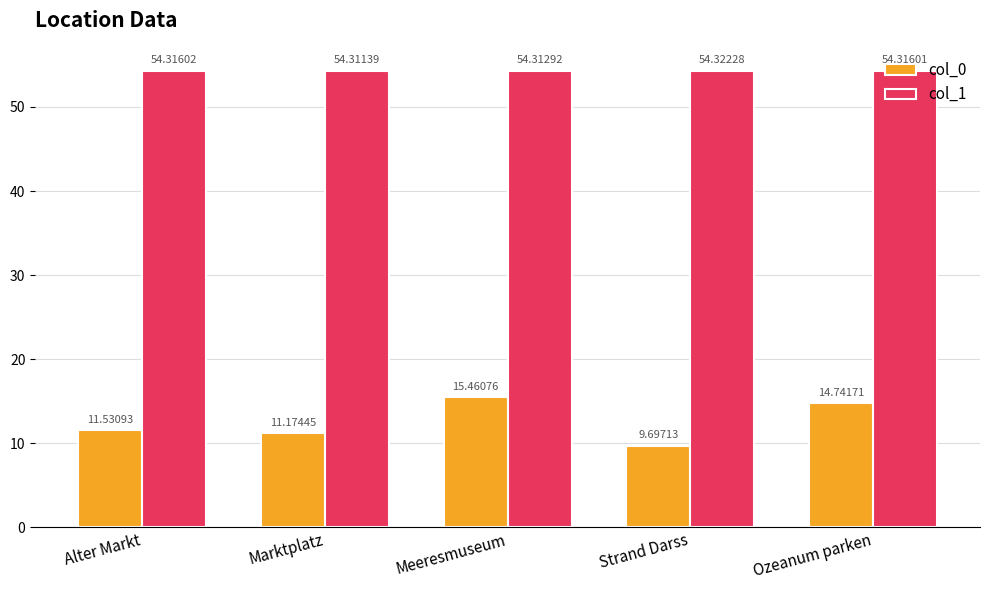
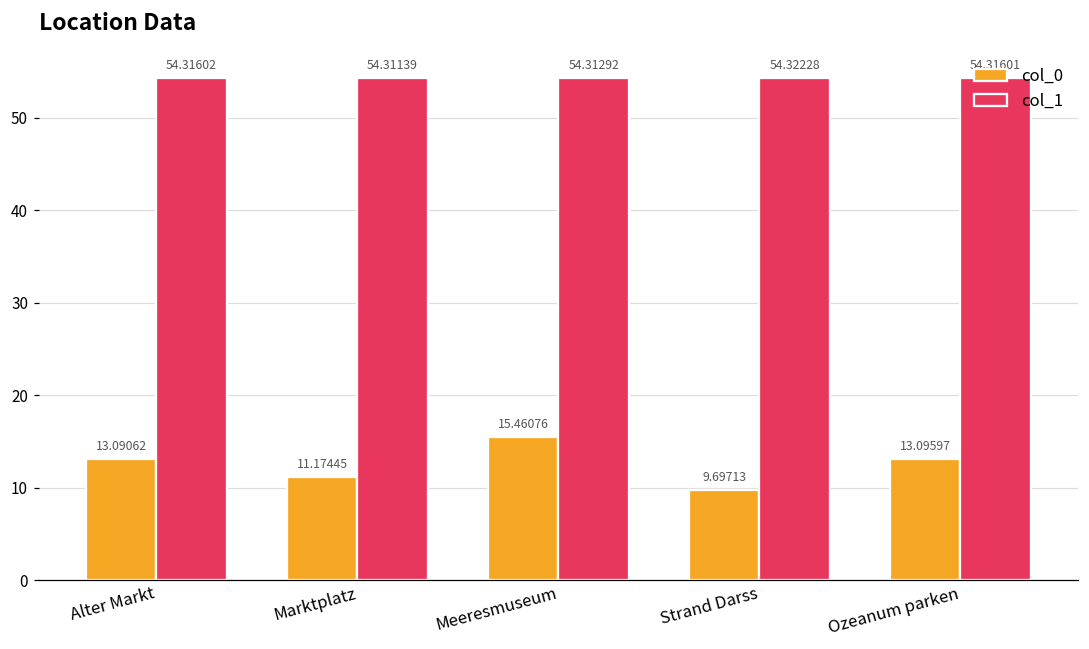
col_0, Alter Markt: 11.53093 -> 13.09062
col_0, Ozeanum parken: 14.74171 -> 13.09597
